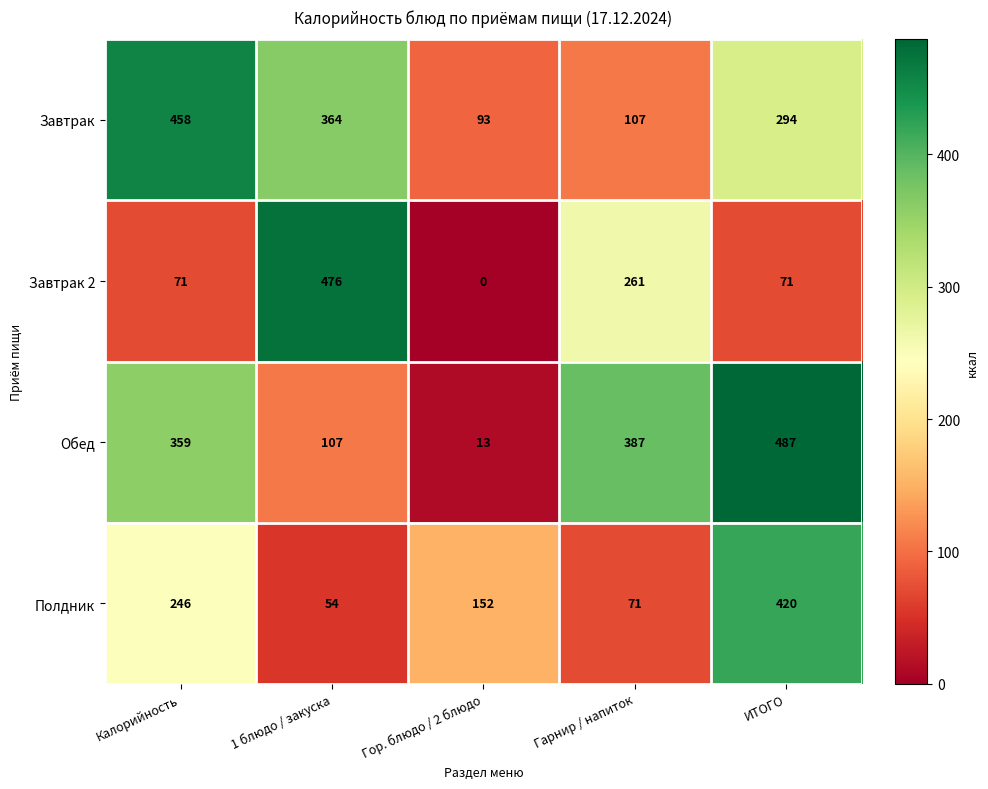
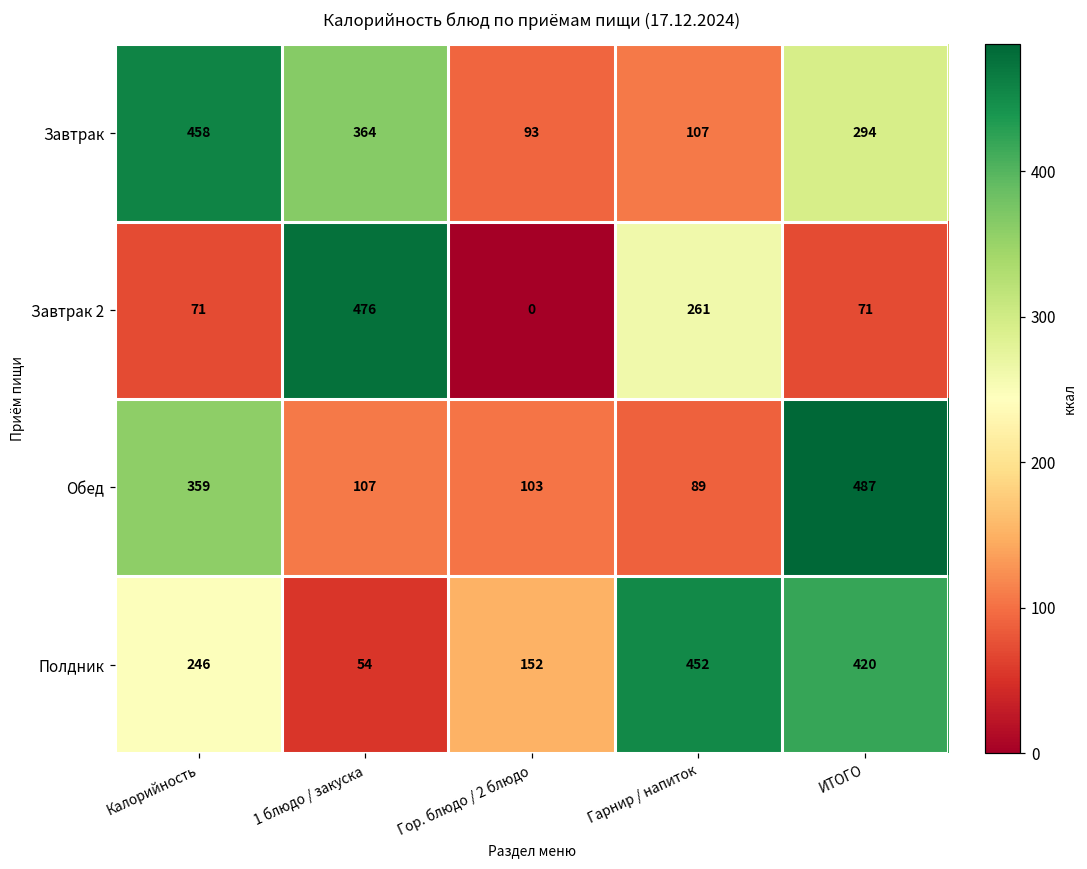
Обед, Гор. блюдо / 2 блюдо: 13 -> 103
Обед, Гарнир / напиток: 387 -> 89
Полдник, Гарнир / напиток: 71 -> 452
